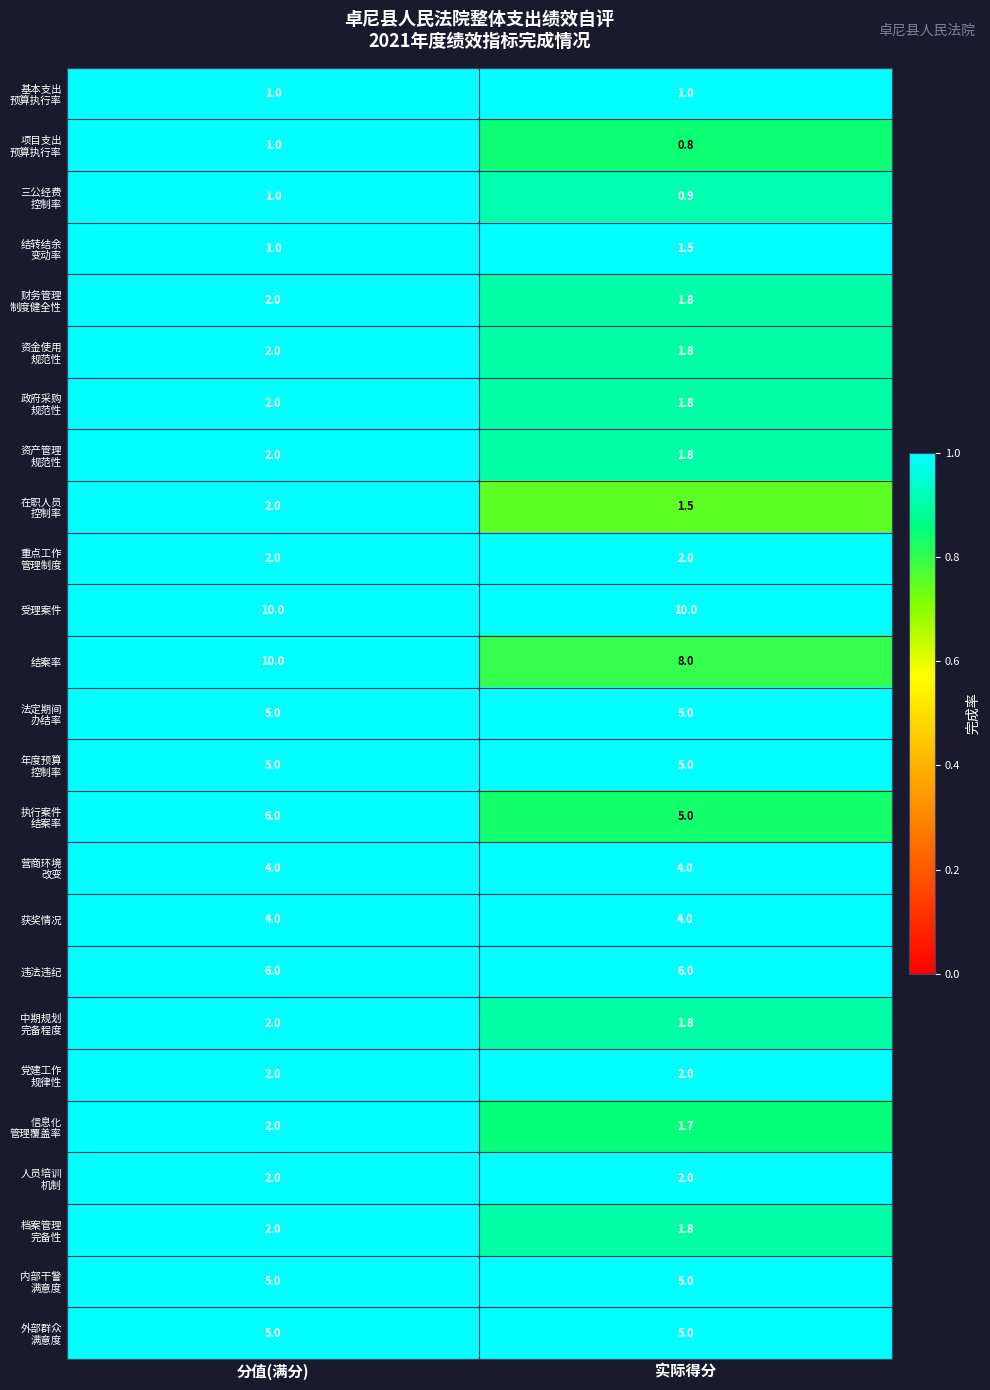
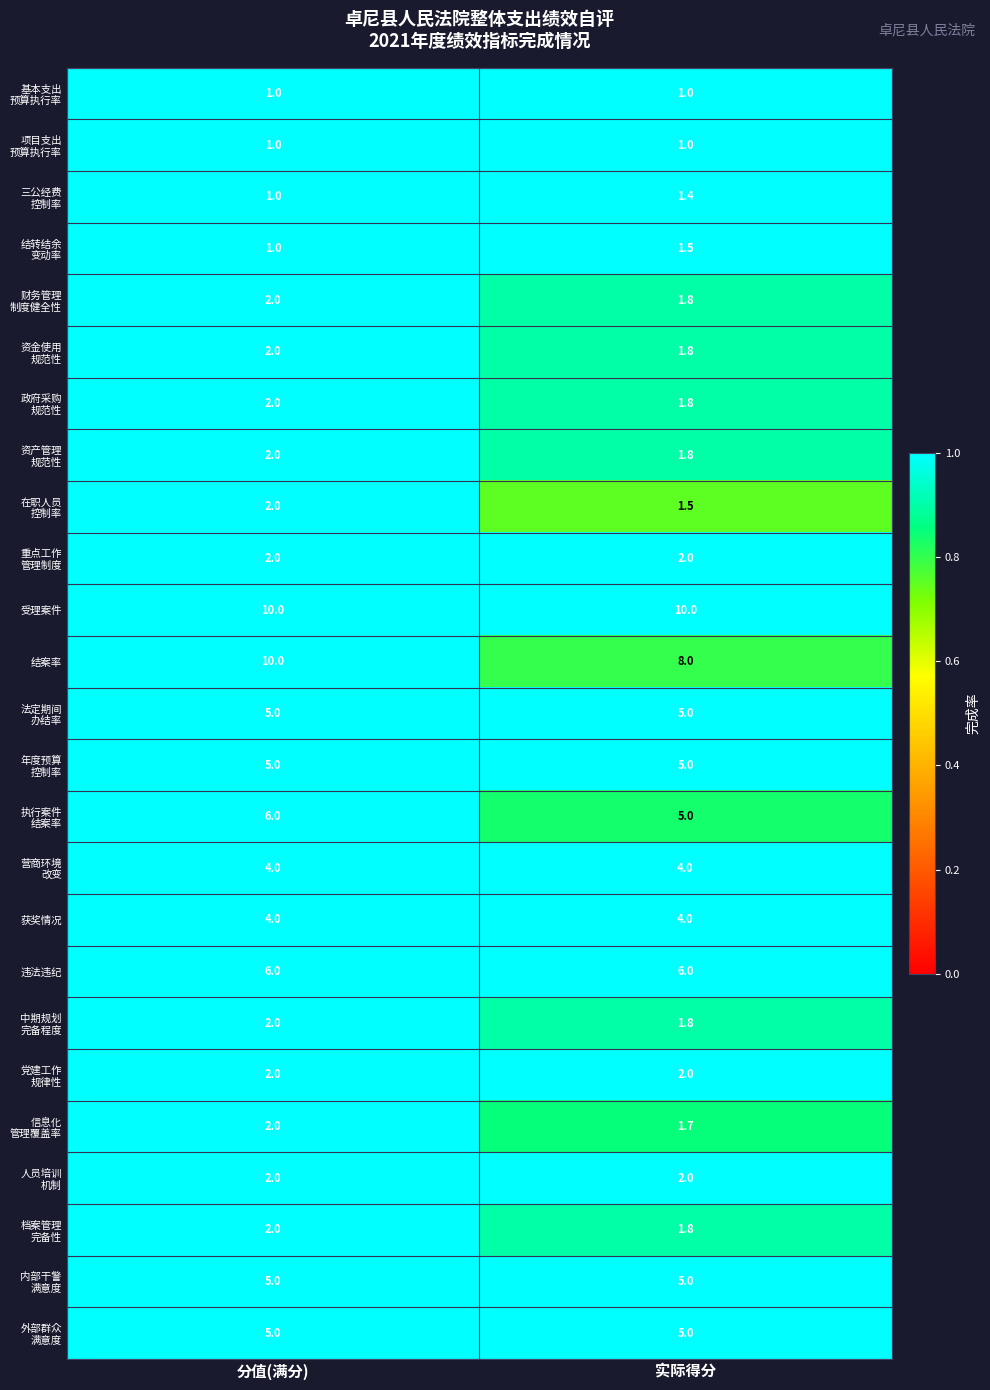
项目支出 预算执行率, 实际得分: 0.8 -> 1.0
三公经费 控制率, 实际得分: 0.9 -> 1.4
